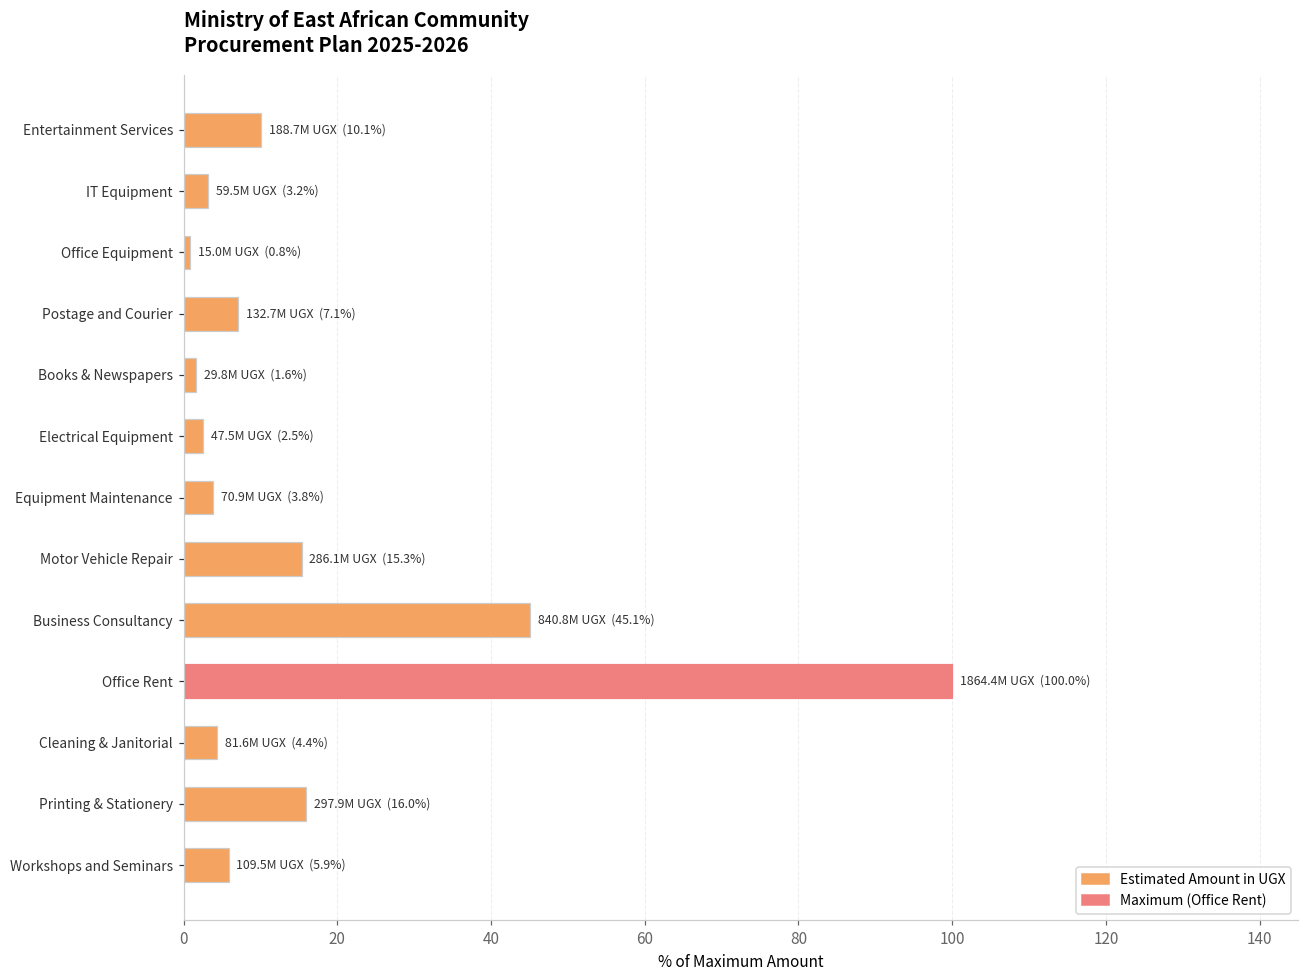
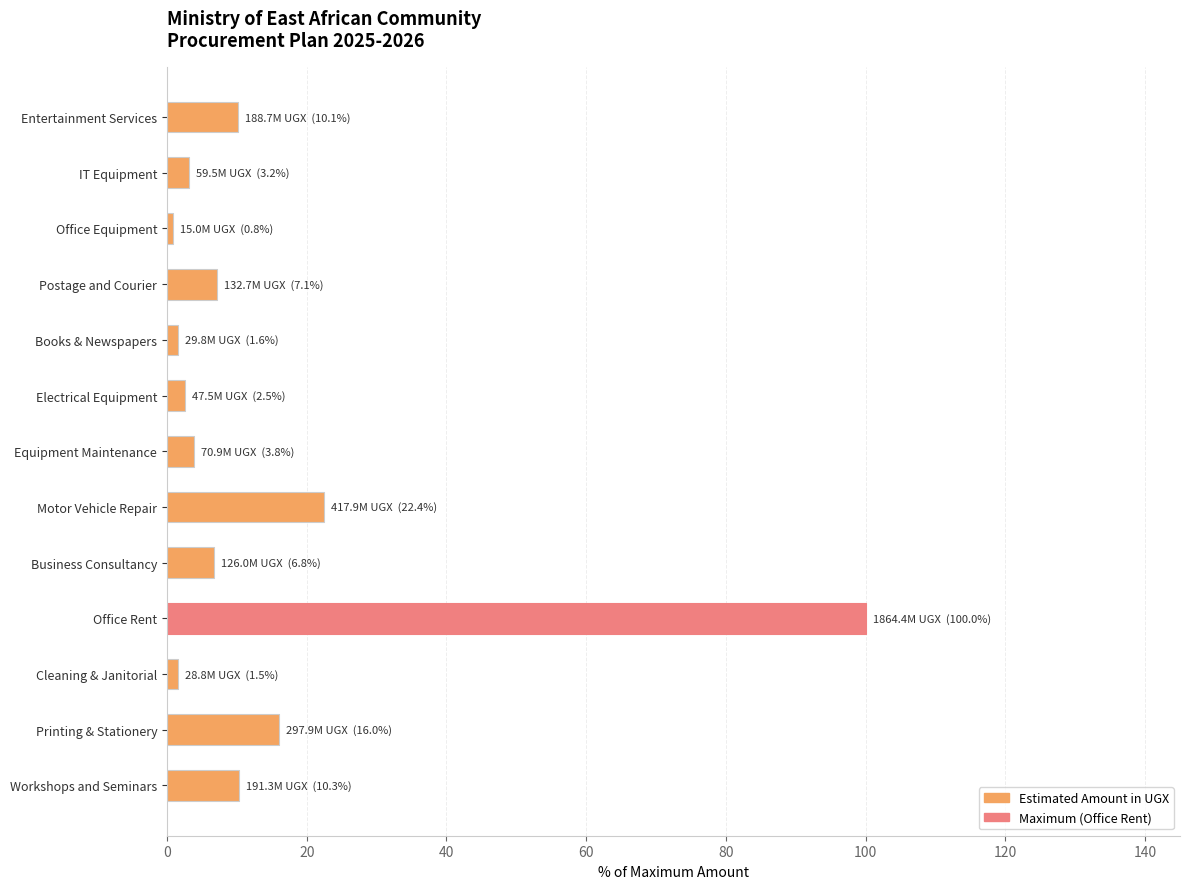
Motor Vehicle Repair: 286.1M UGX (15.3%) -> 417.9M UGX (22.4%)
Business Consultancy: 840.8M UGX (45.1%) -> 126.0M UGX (6.8%)
Cleaning & Janitorial: 81.6M UGX (4.4%) -> 28.8M UGX (1.5%)
Workshops and Seminars: 109.5M UGX (5.9%) -> 191.3M UGX (10.3%)
